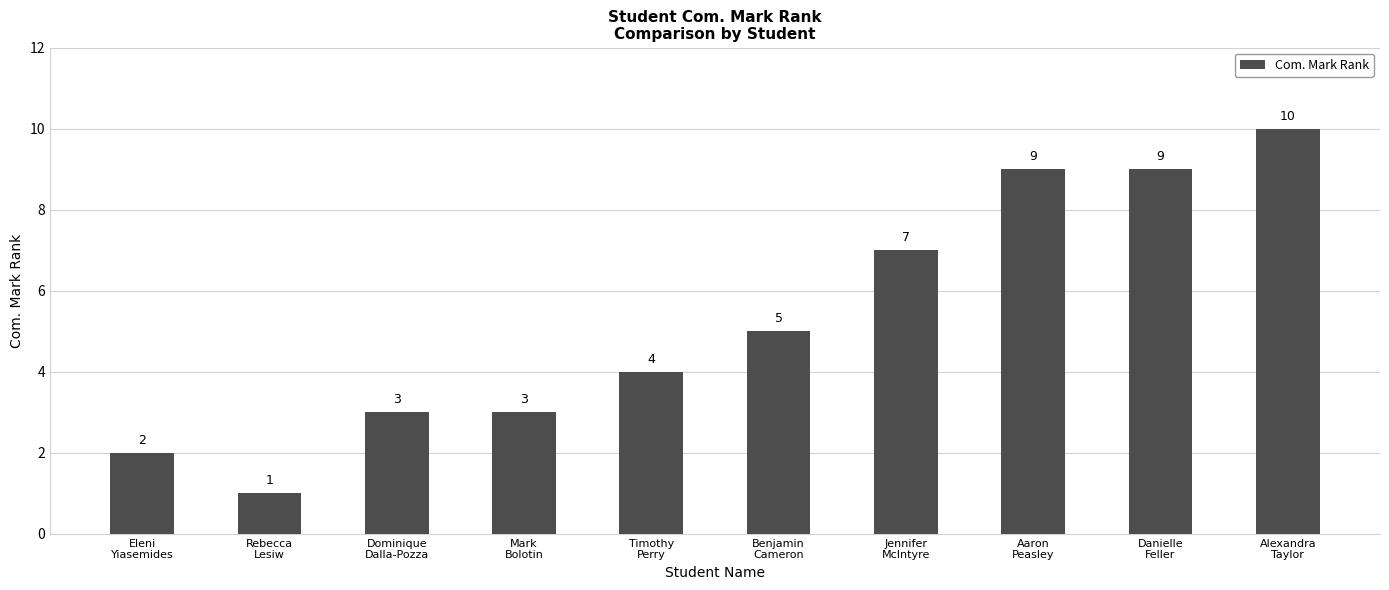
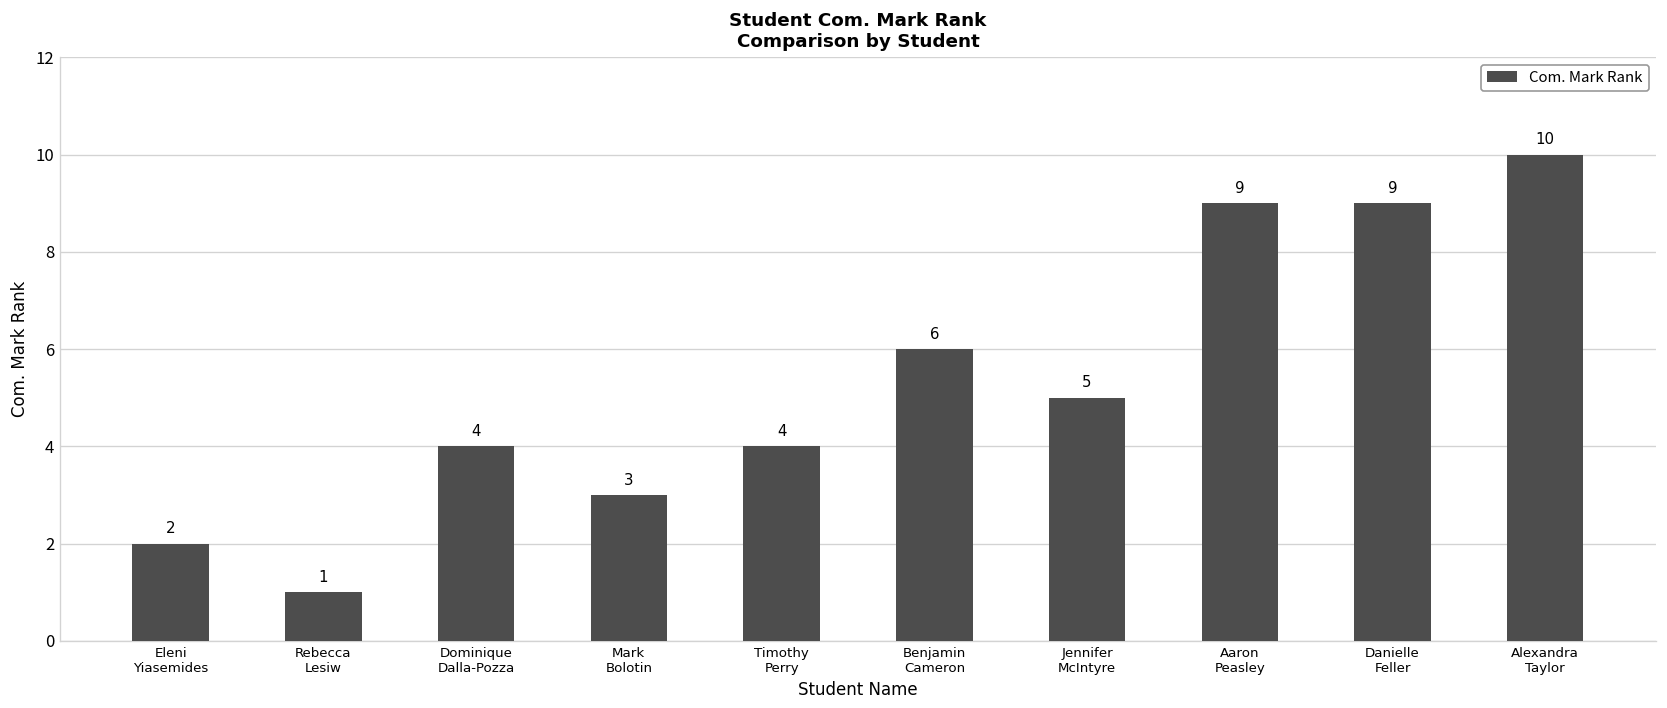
Dominique Dalla-Pozza: 3 -> 4
Benjamin Cameron: 5 -> 6
Jennifer McIntyre: 7 -> 5
